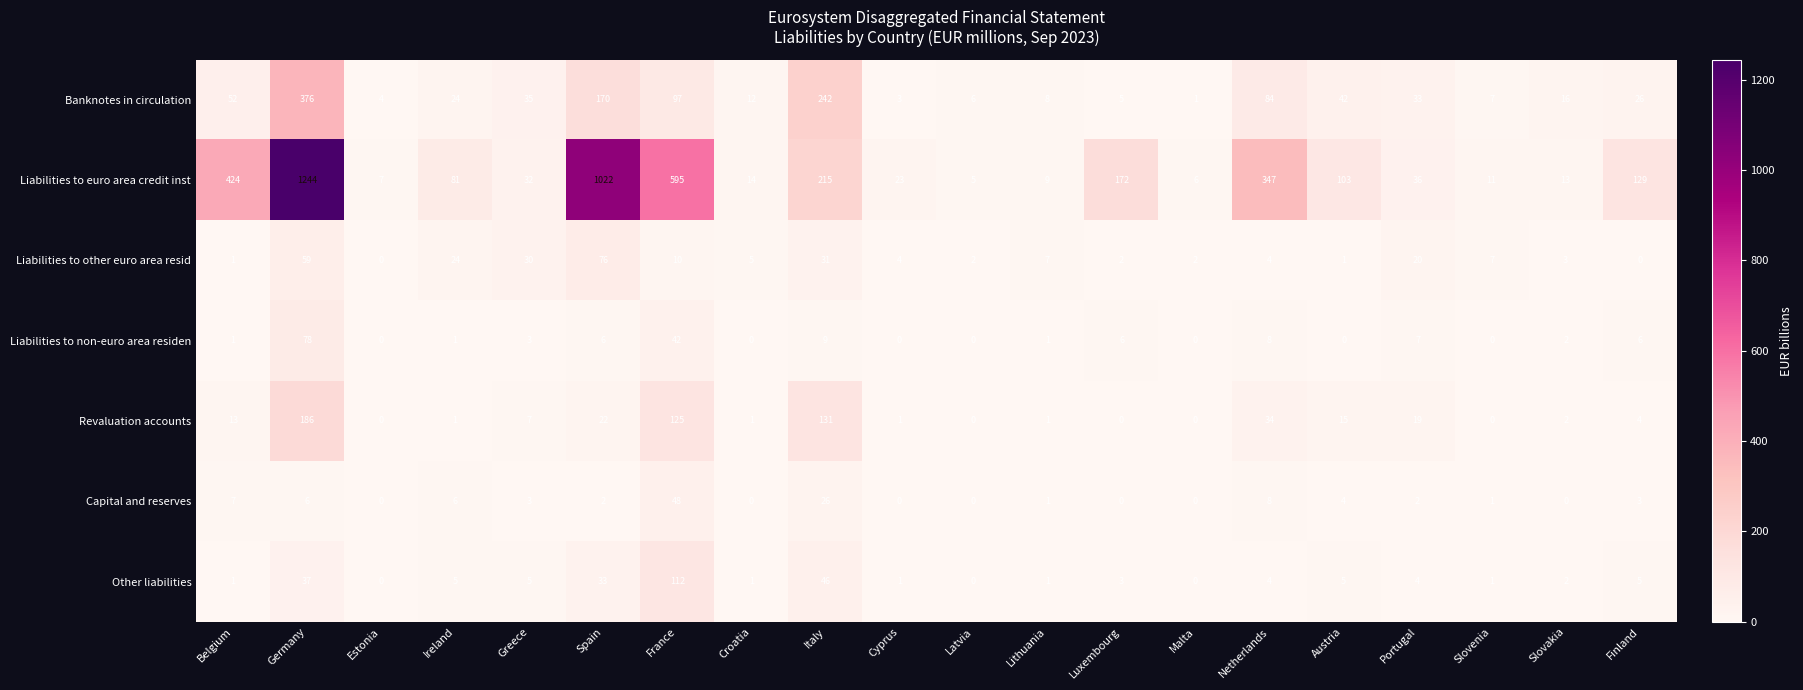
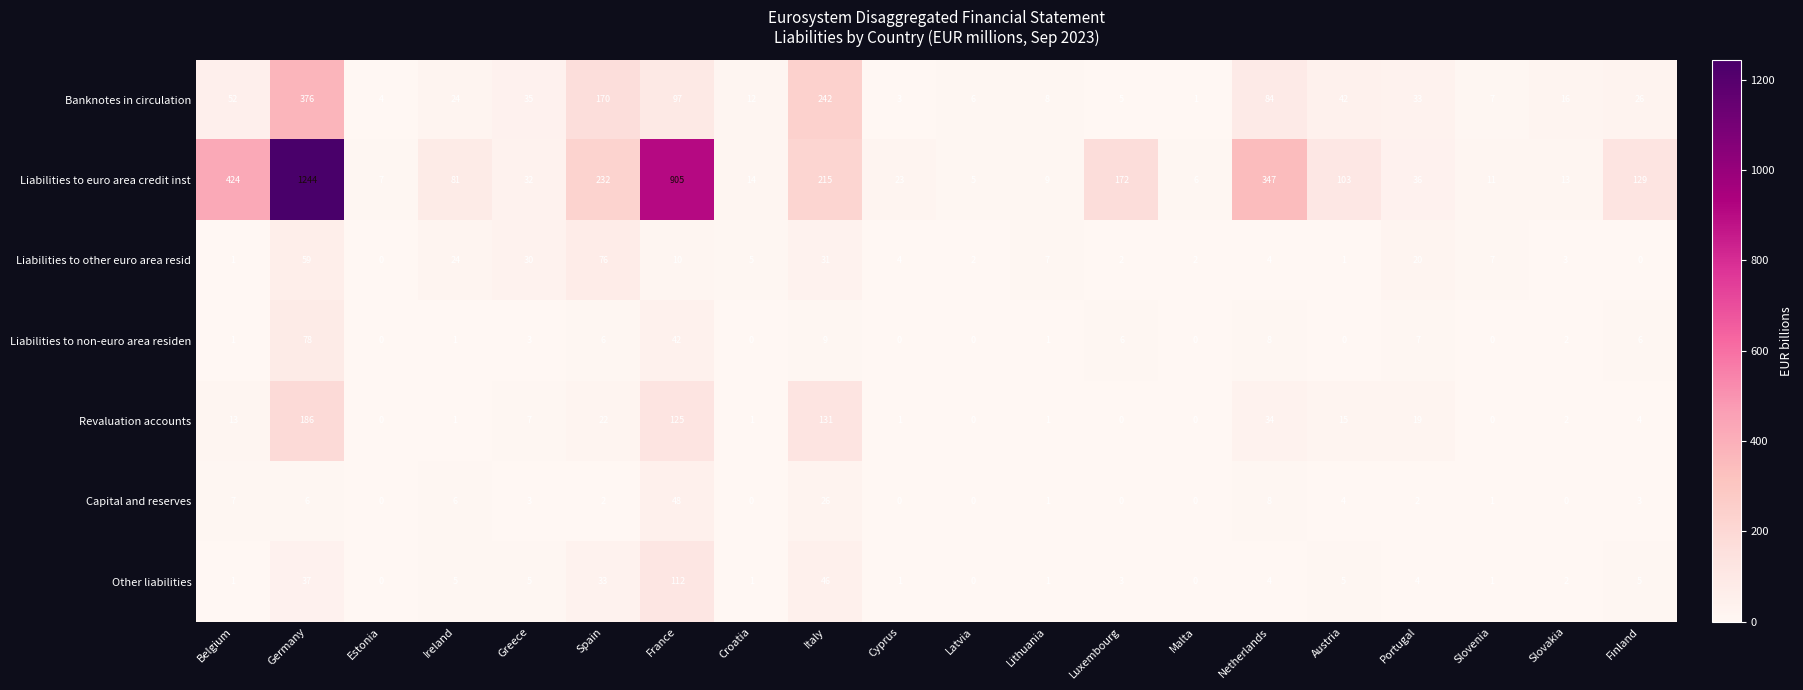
Liabilities to euro area credit inst, Spain: 1022 -> 232
Liabilities to euro area credit inst, France: 595 -> 905
